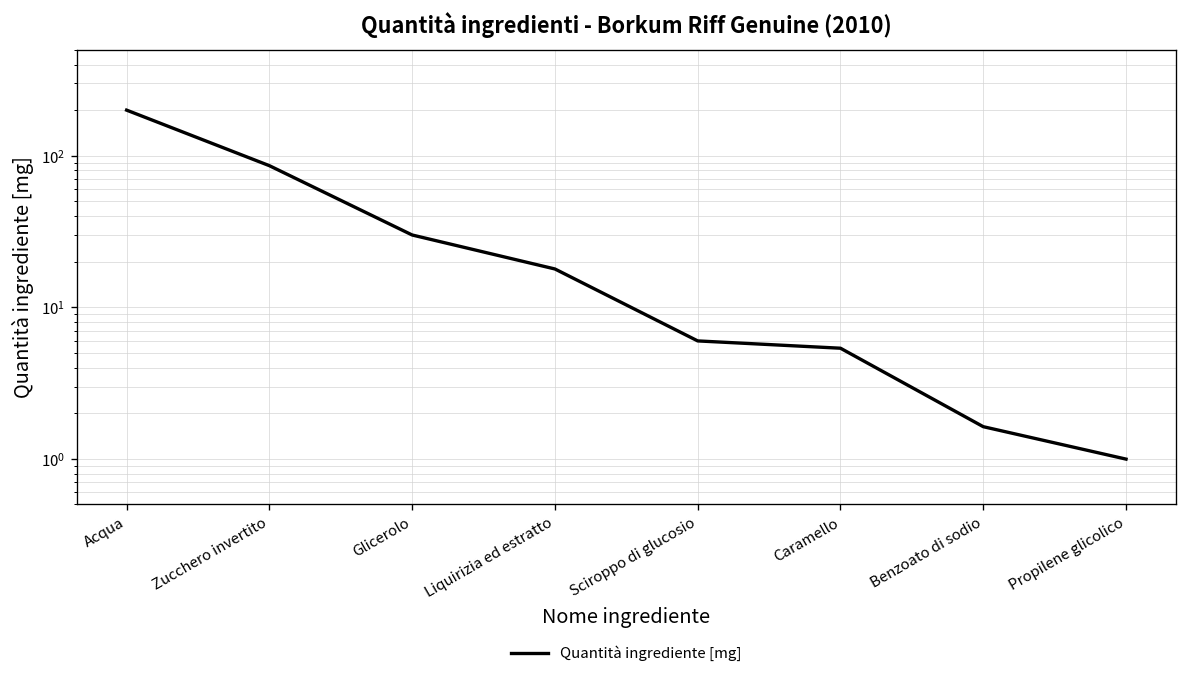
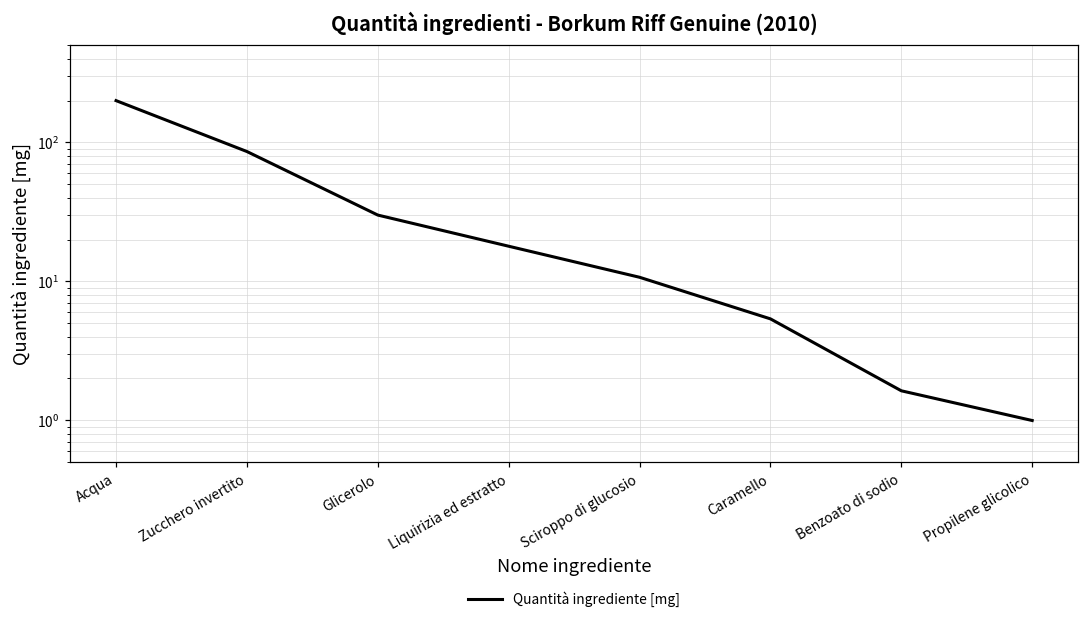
Sciroppo di glucosio: 6 -> 11
